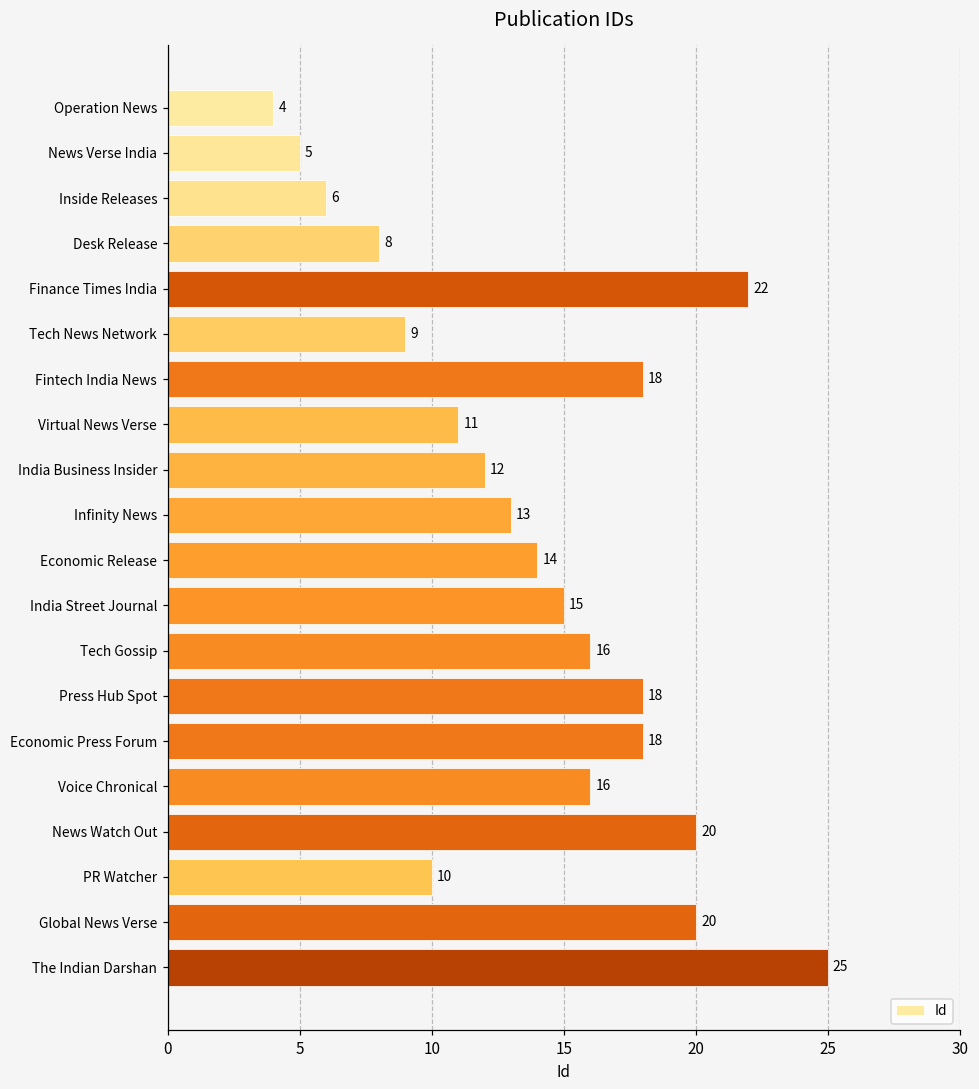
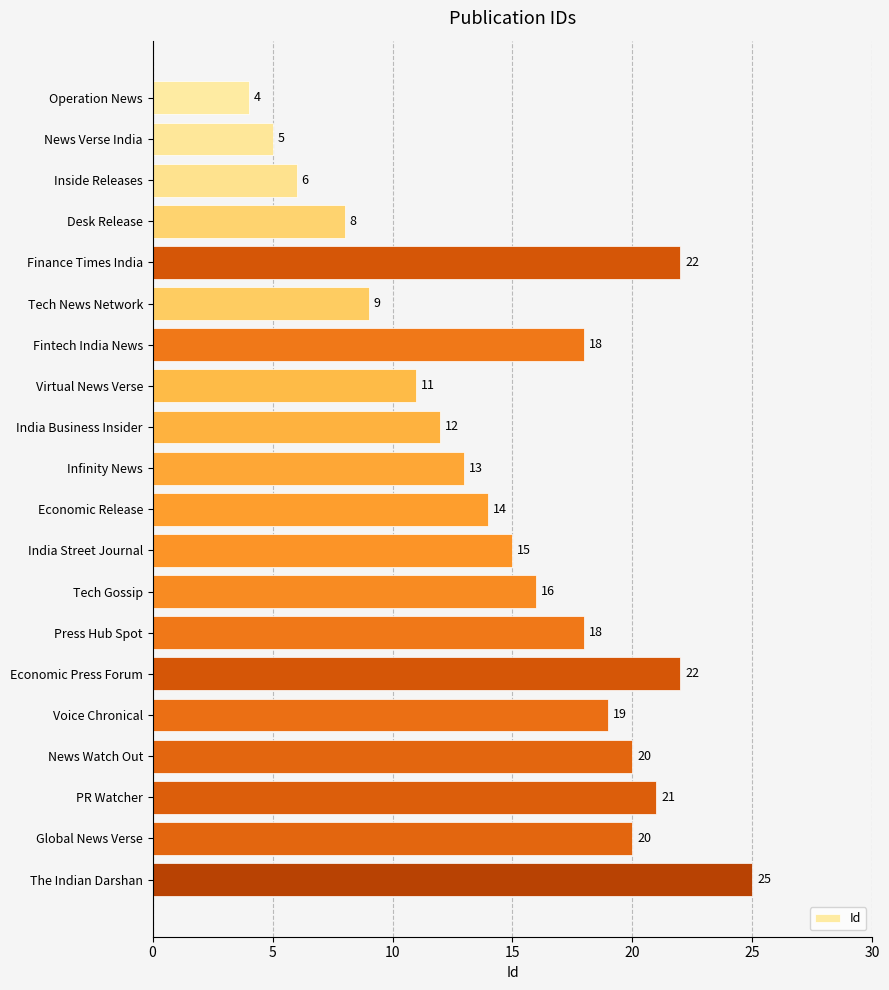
Economic Press Forum: 18 -> 22
Voice Chronical: 16 -> 19
PR Watcher: 10 -> 21
